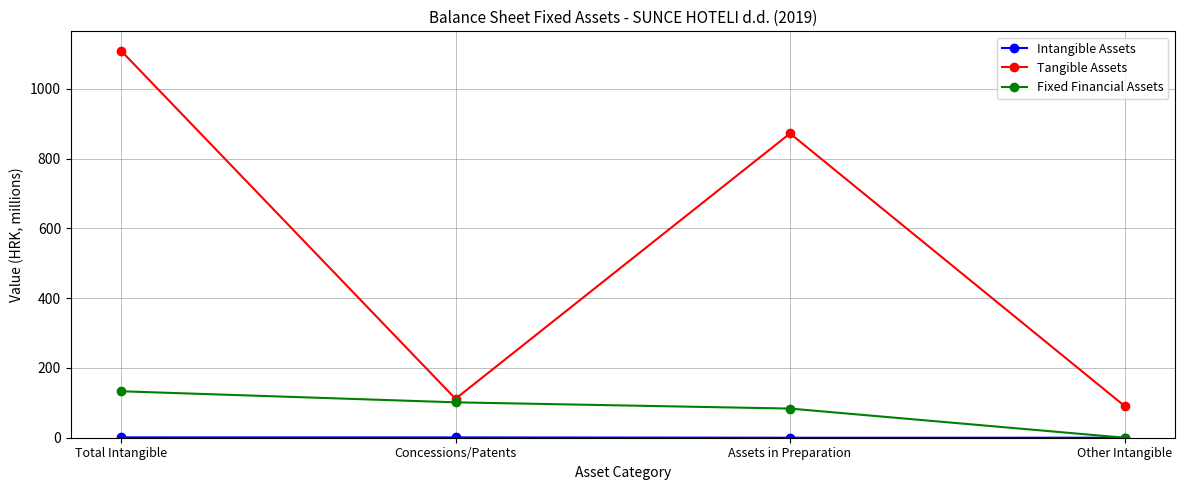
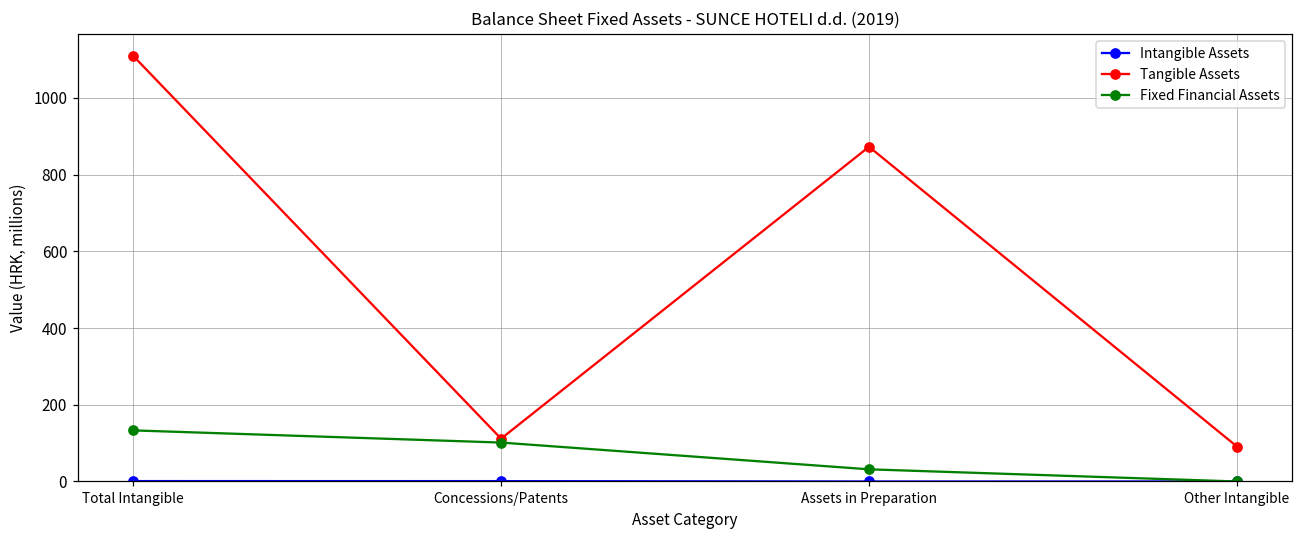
Fixed Financial Assets, Assets in Preparation: 80 -> 30
